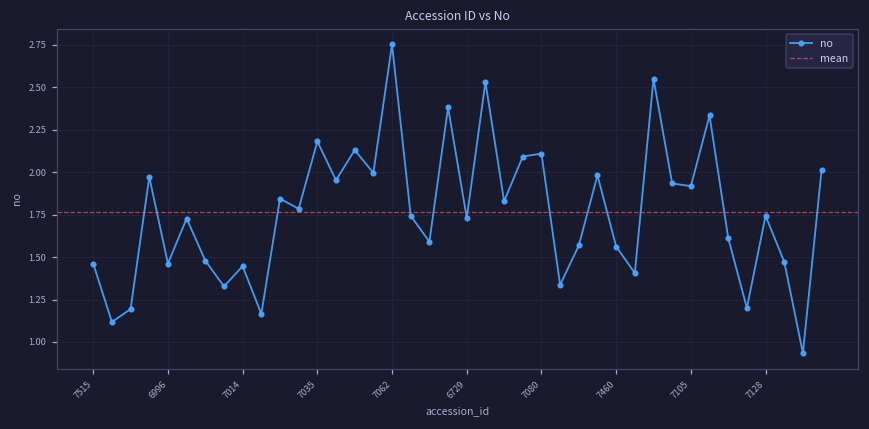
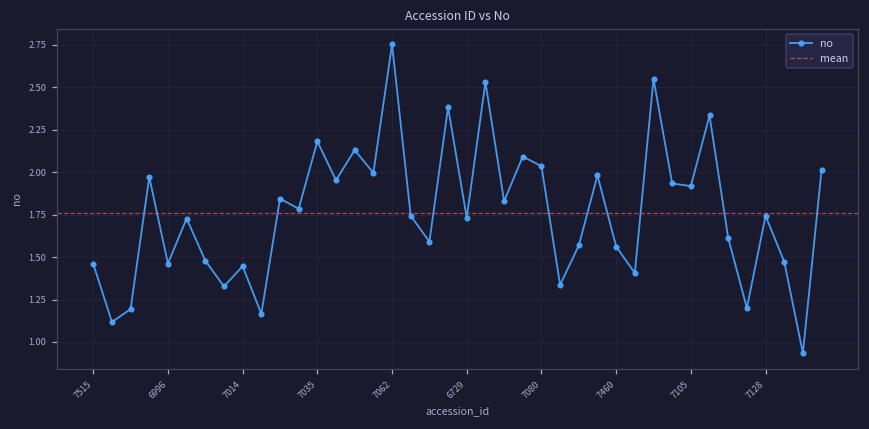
7080: 2.11 -> 2.03
